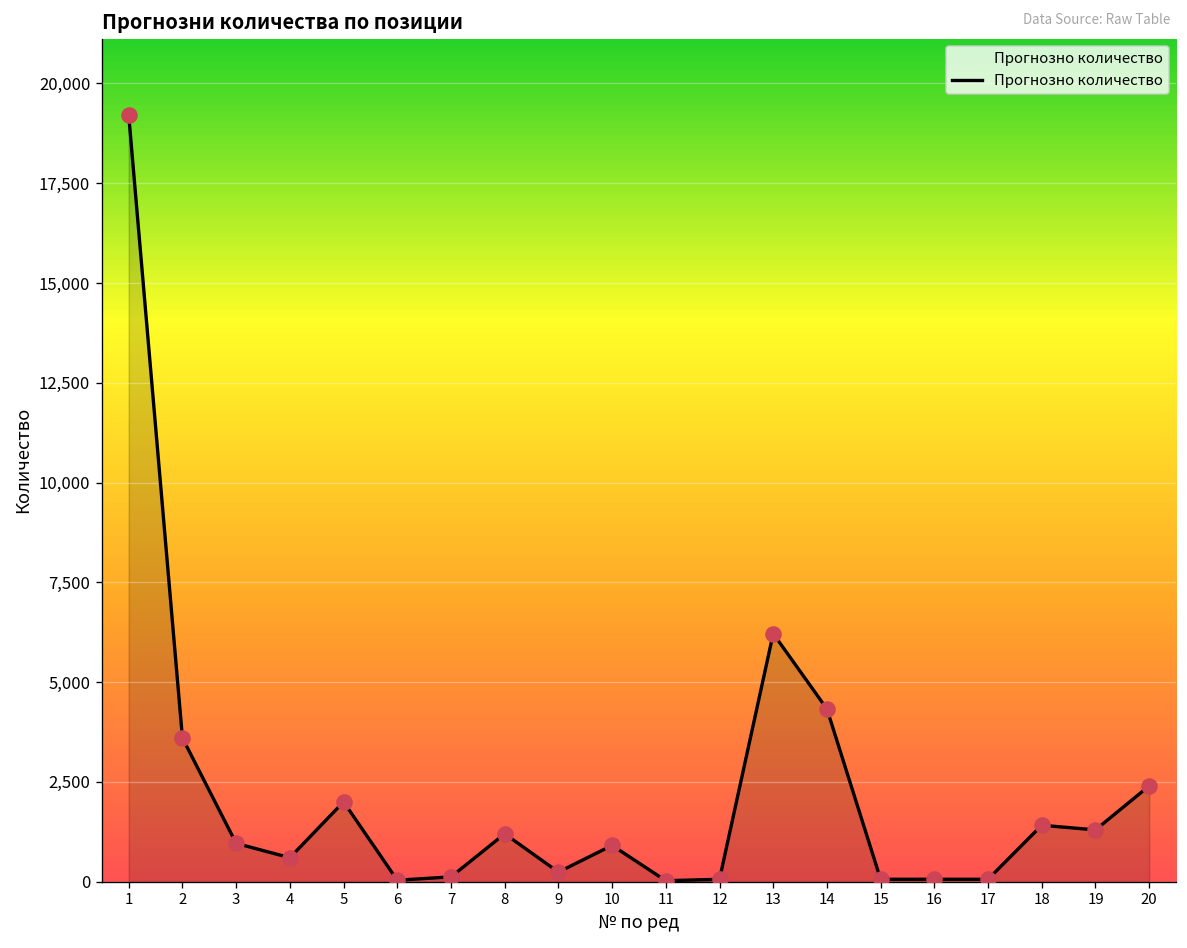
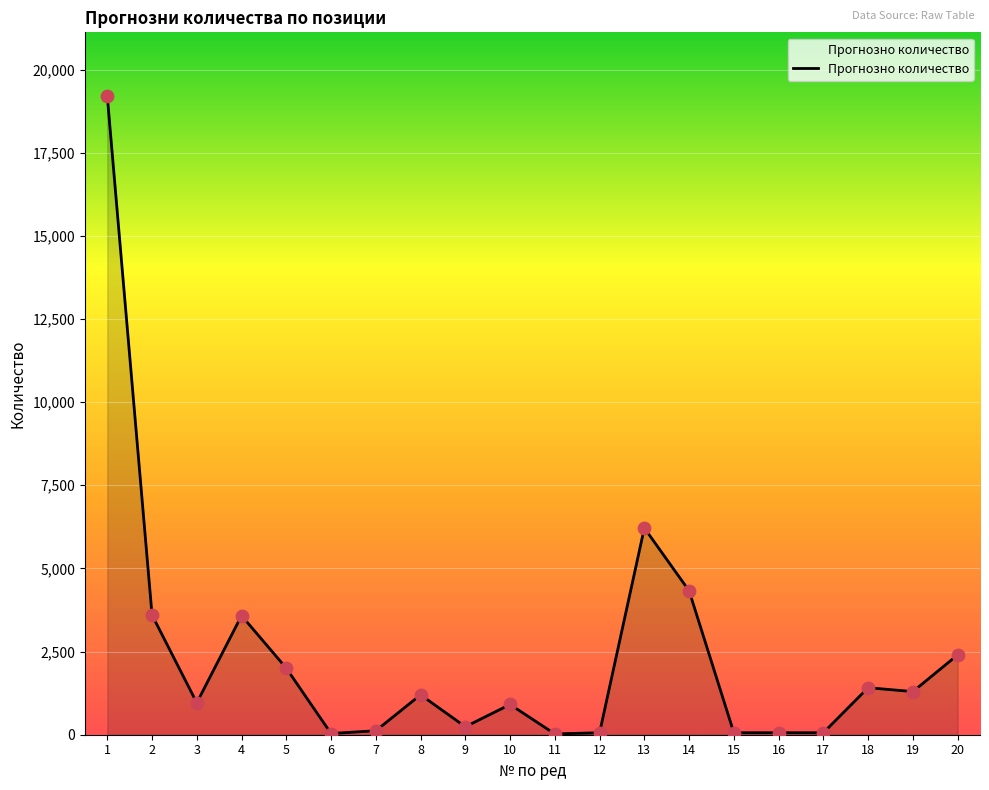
4: 600 -> 3,600
